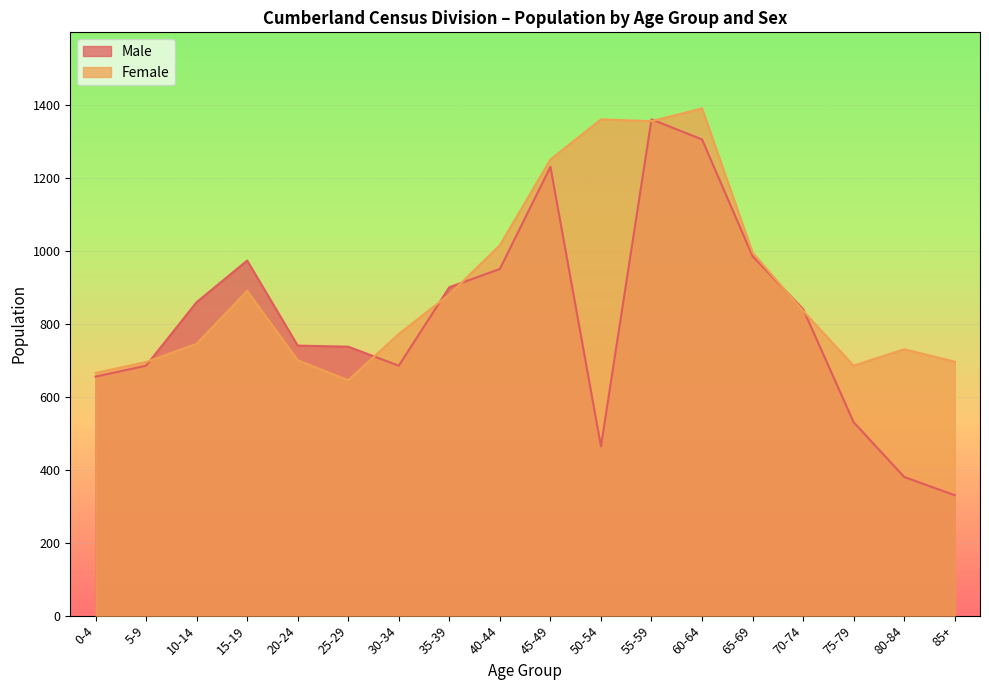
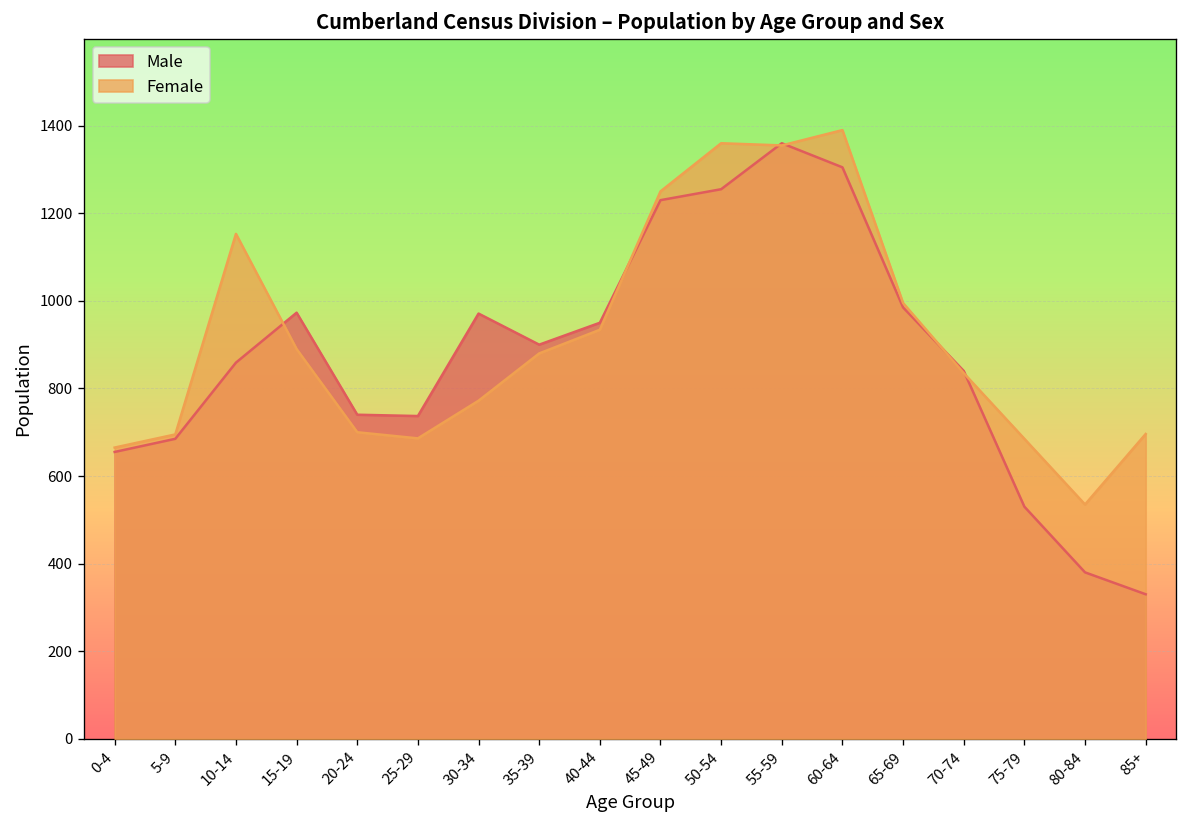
Female, 10-14: 750 -> 1150
Female, 25-29: 650 -> 690
Male, 30-34: 690 -> 970
Female, 40-44: 1020 -> 930
Male, 50-54: 460 -> 1260
Female, 80-84: 730 -> 540
